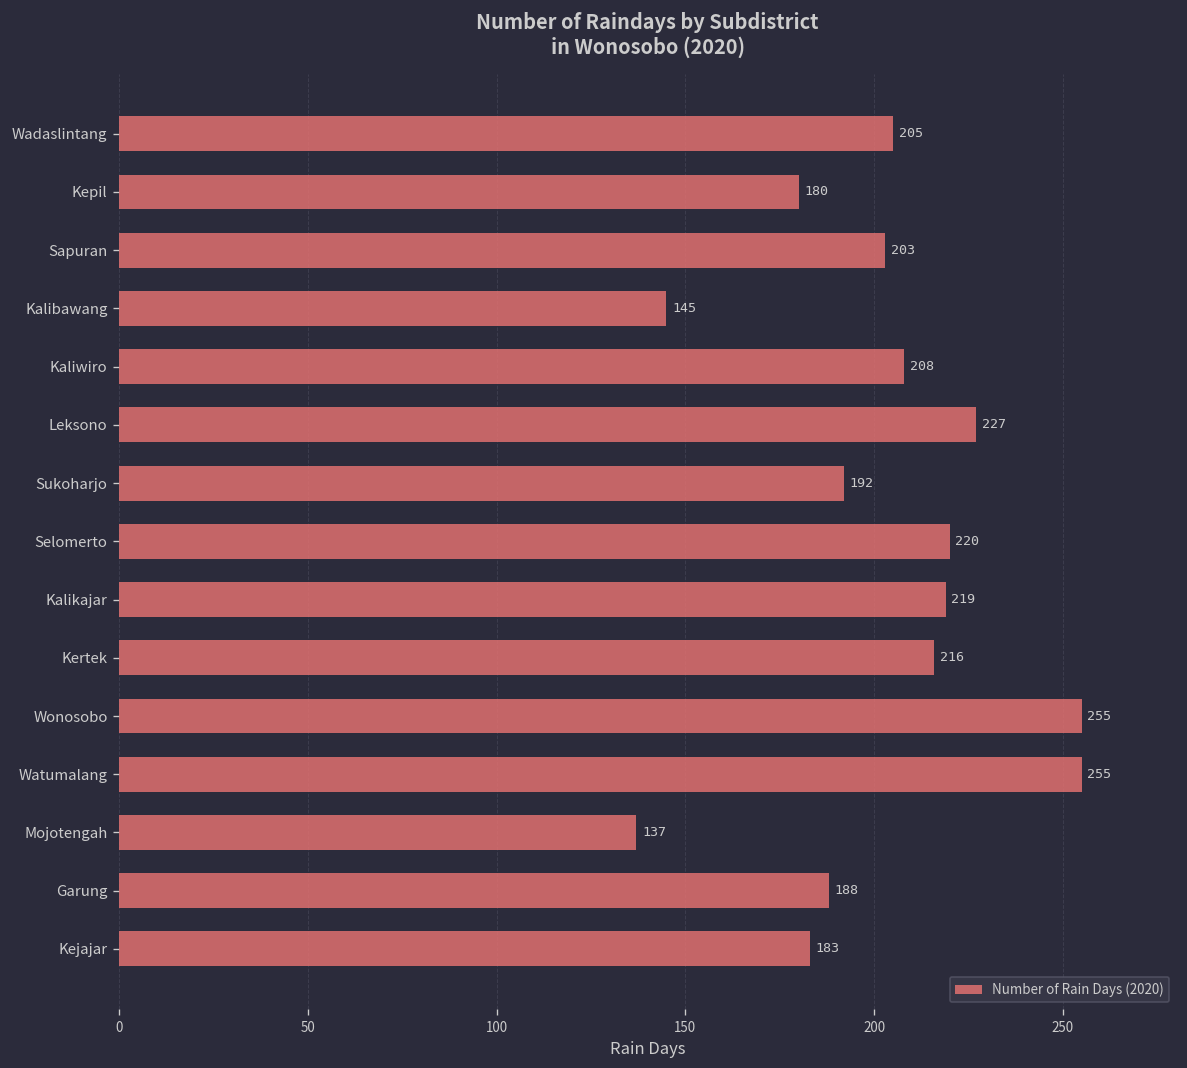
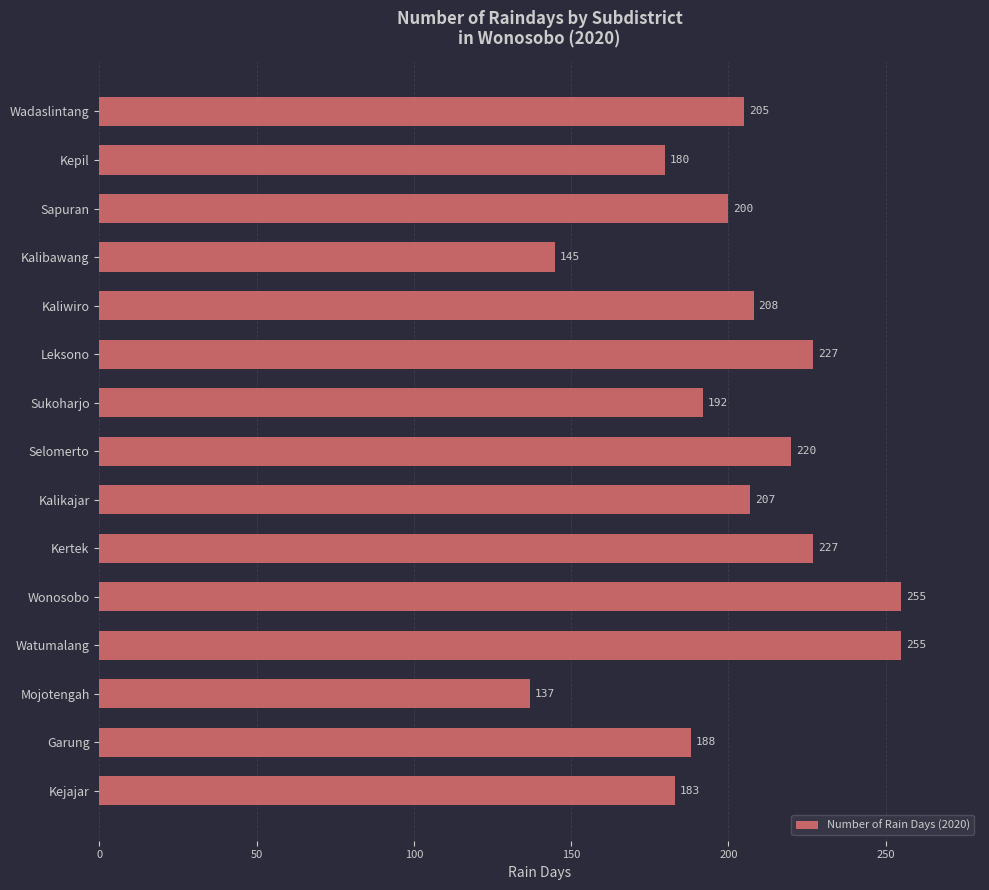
Sapuran: 203 -> 200
Kalikajar: 219 -> 207
Kertek: 216 -> 227
